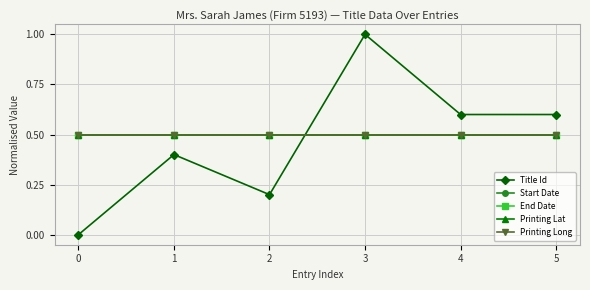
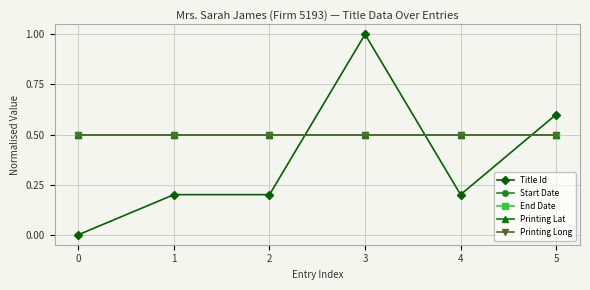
Title Id, 1: 0.40 -> 0.20
Title Id, 4: 0.60 -> 0.20
